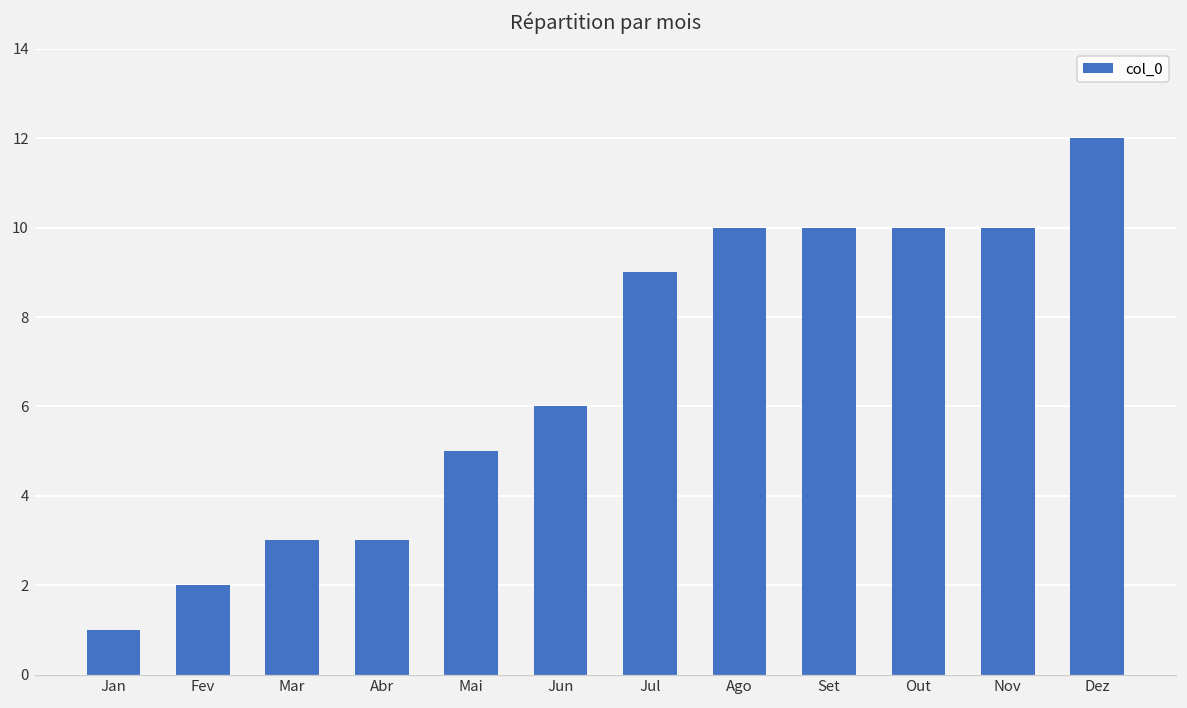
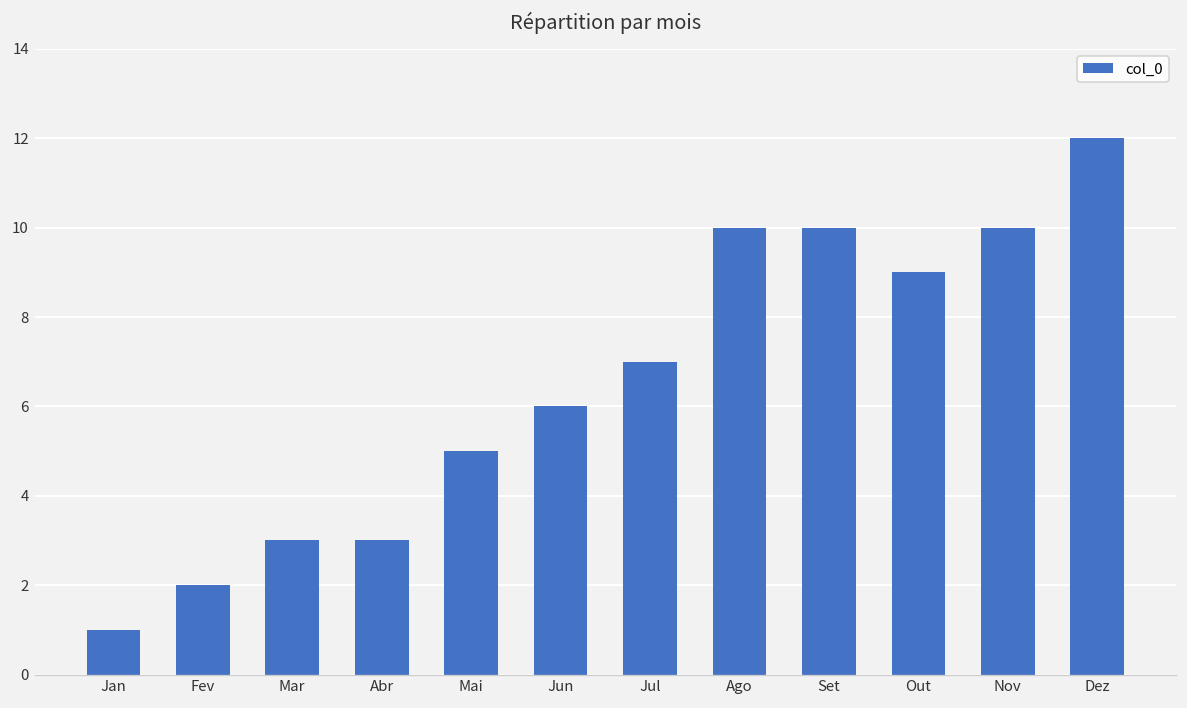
Jul: 9 -> 7
Out: 10 -> 9
